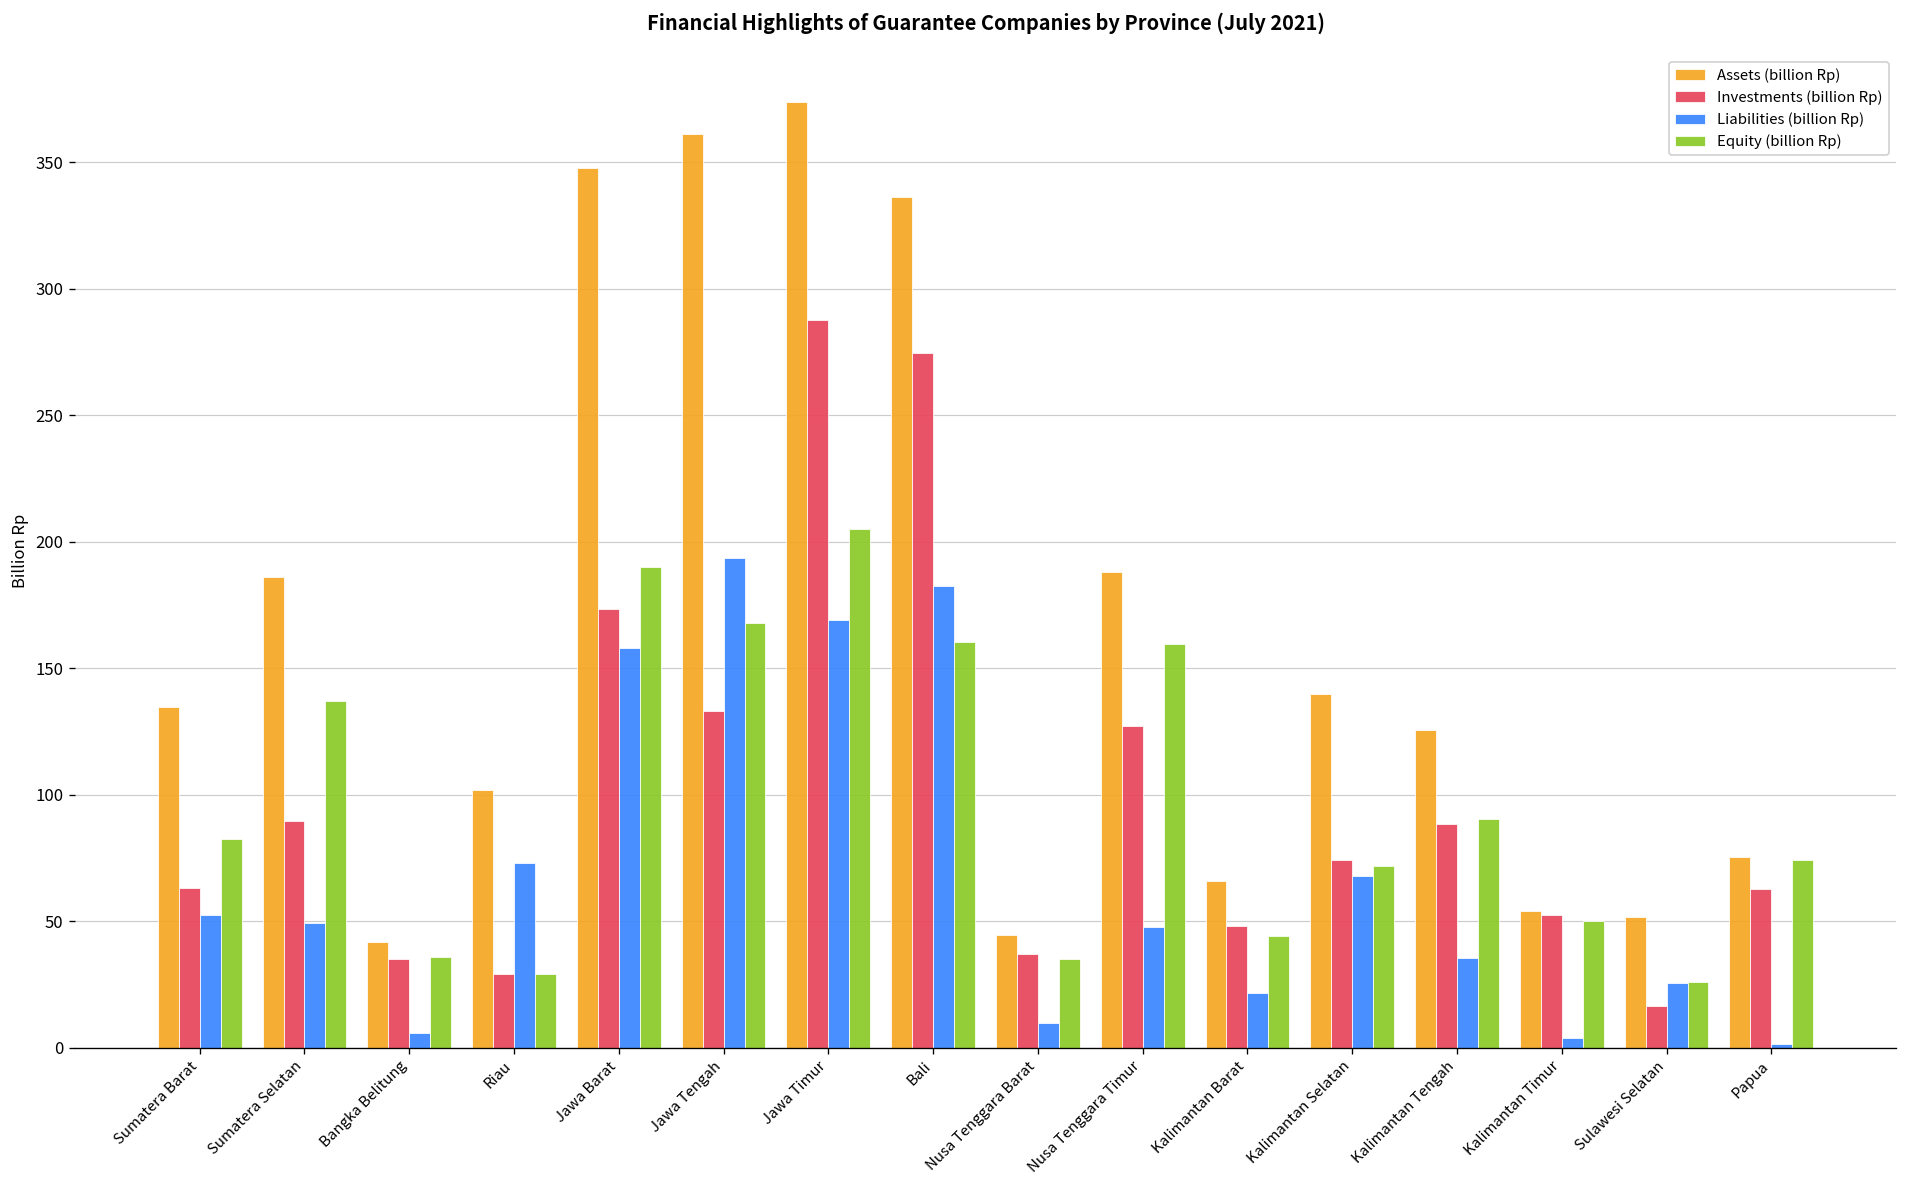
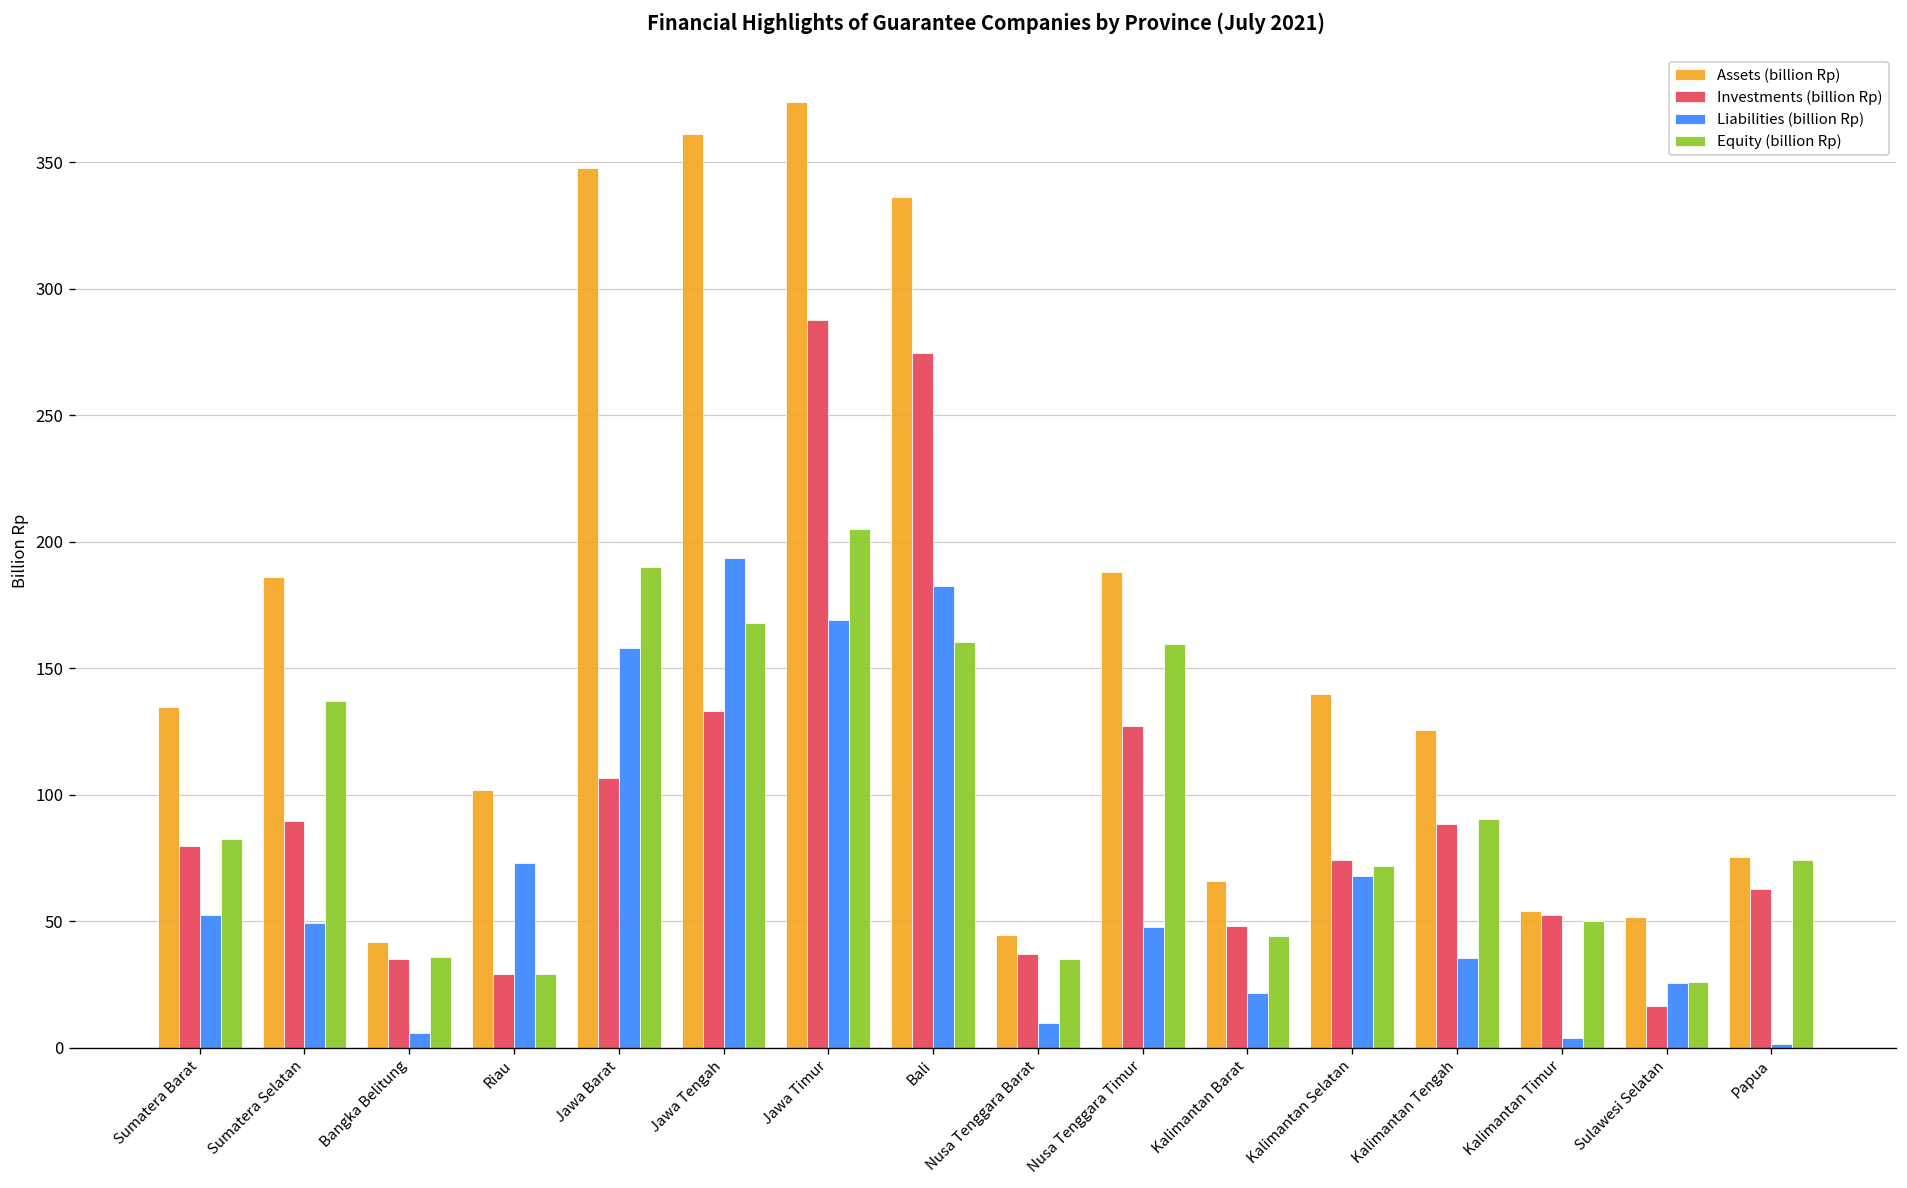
Investments (billion Rp), Sumatera Barat: 63 -> 80
Investments (billion Rp), Jawa Barat: 173 -> 107
